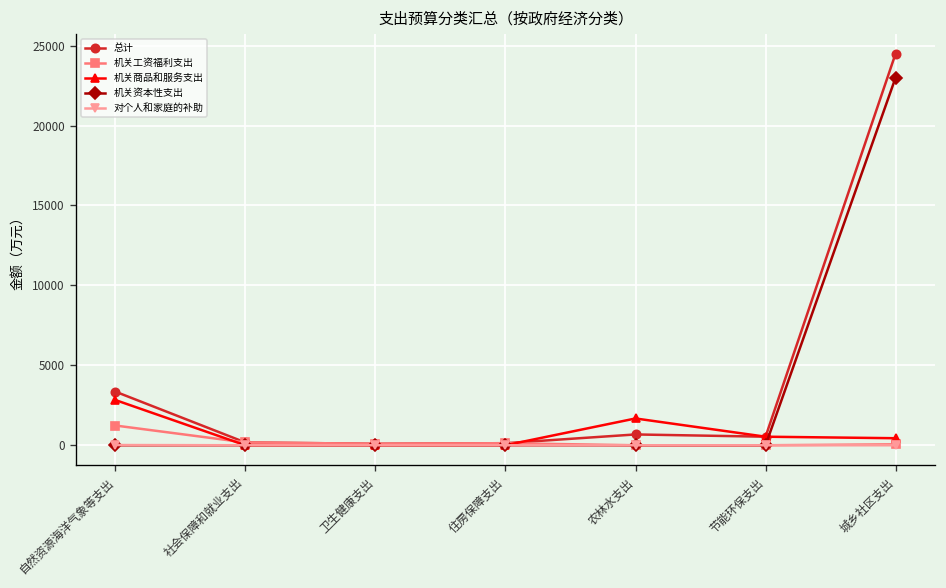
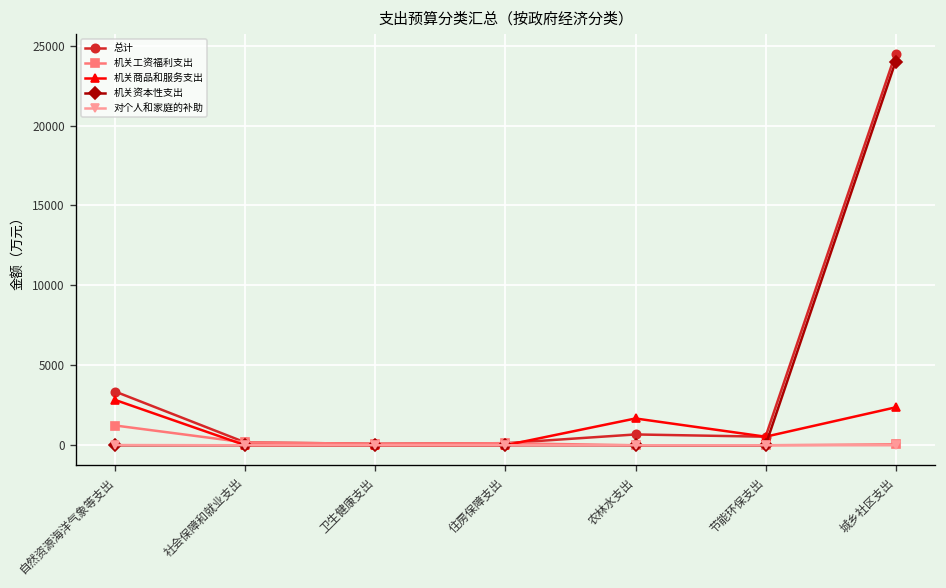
机关商品和服务支出, 城乡社区支出: 400 -> 2400
机关资本性支出, 城乡社区支出: 23000 -> 24000
